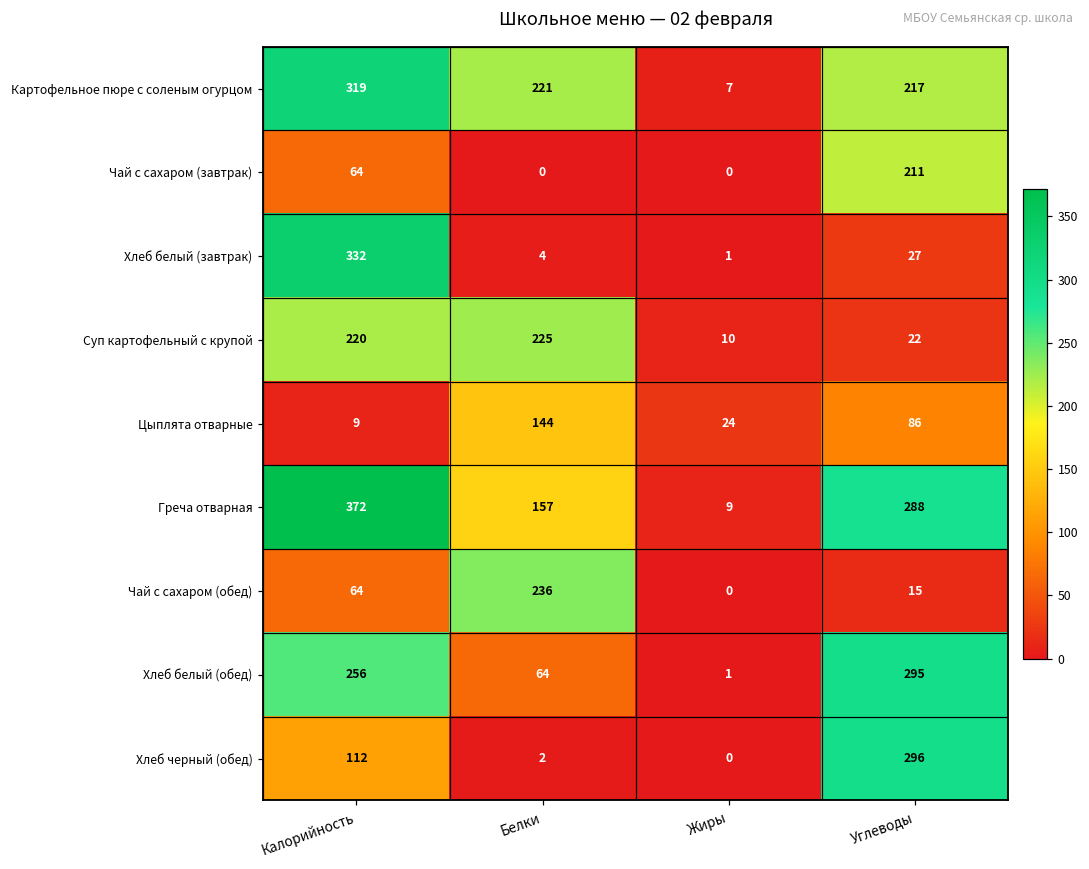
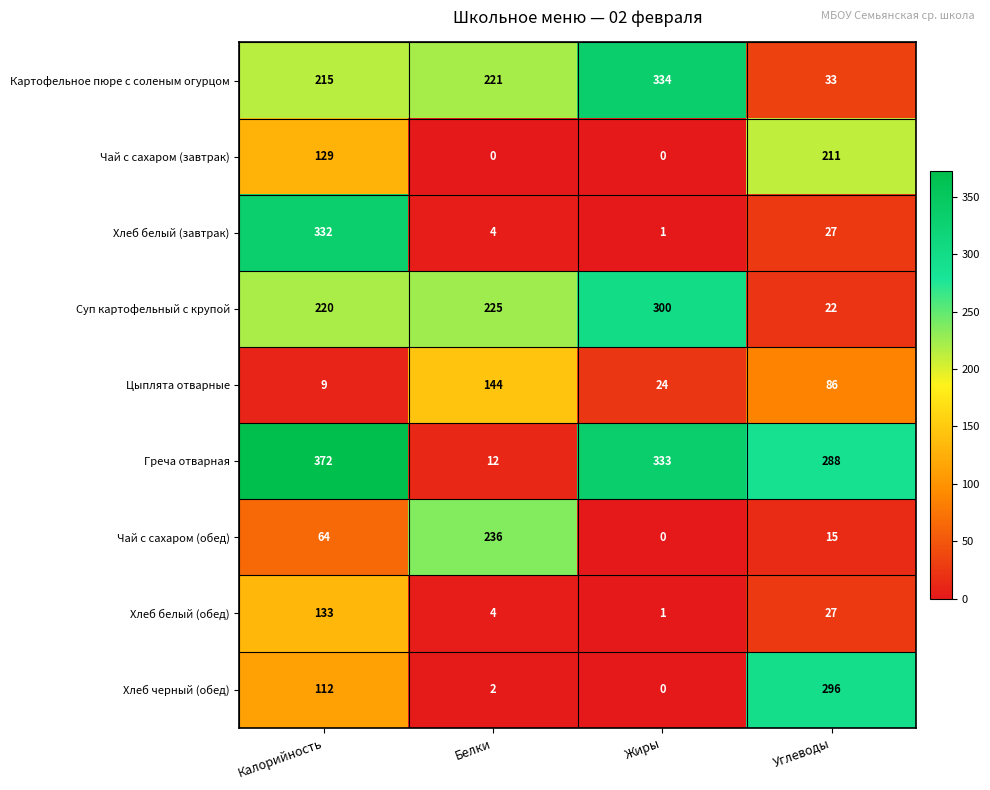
Картофельное пюре с соленым огурцом, Калорийность: 319 -> 215
Картофельное пюре с соленым огурцом, Жиры: 7 -> 334
Картофельное пюре с соленым огурцом, Углеводы: 217 -> 33
Чай с сахаром (завтрак), Калорийность: 64 -> 129
Суп картофельный с крупой, Жиры: 10 -> 300
Греча отварная, Белки: 157 -> 12
Греча отварная, Жиры: 9 -> 333
Хлеб белый (обед), Калорийность: 256 -> 133
Хлеб белый (обед), Белки: 64 -> 4
Хлеб белый (обед), Углеводы: 295 -> 27
